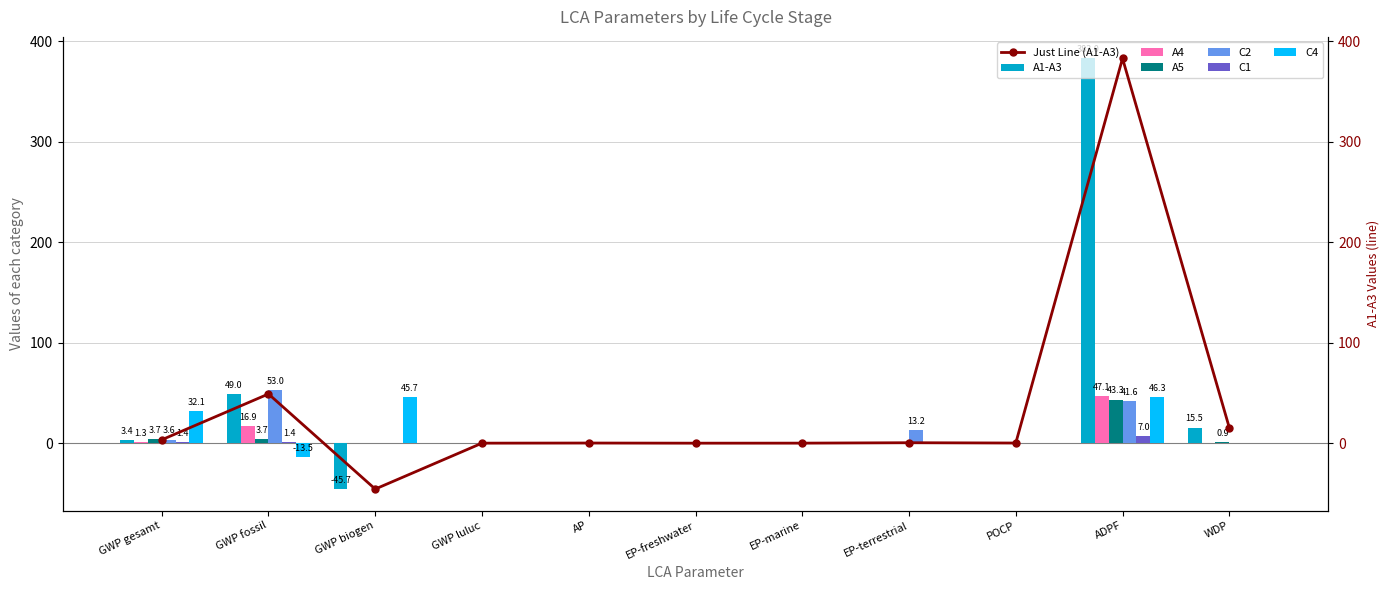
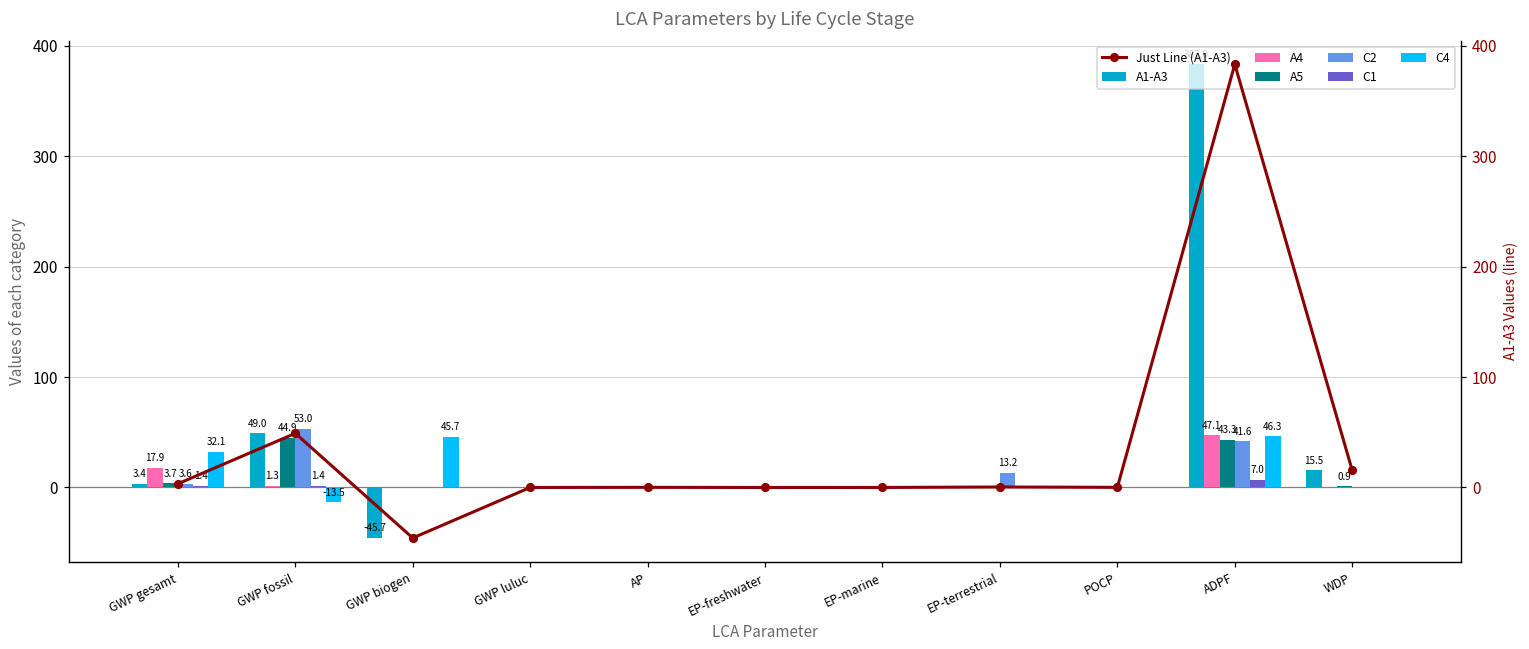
A4, GWP gesamt: 1.3 -> 17.9
A4, GWP fossil: 16.9 -> 1.3
A5, GWP fossil: 3.7 -> 44.9
